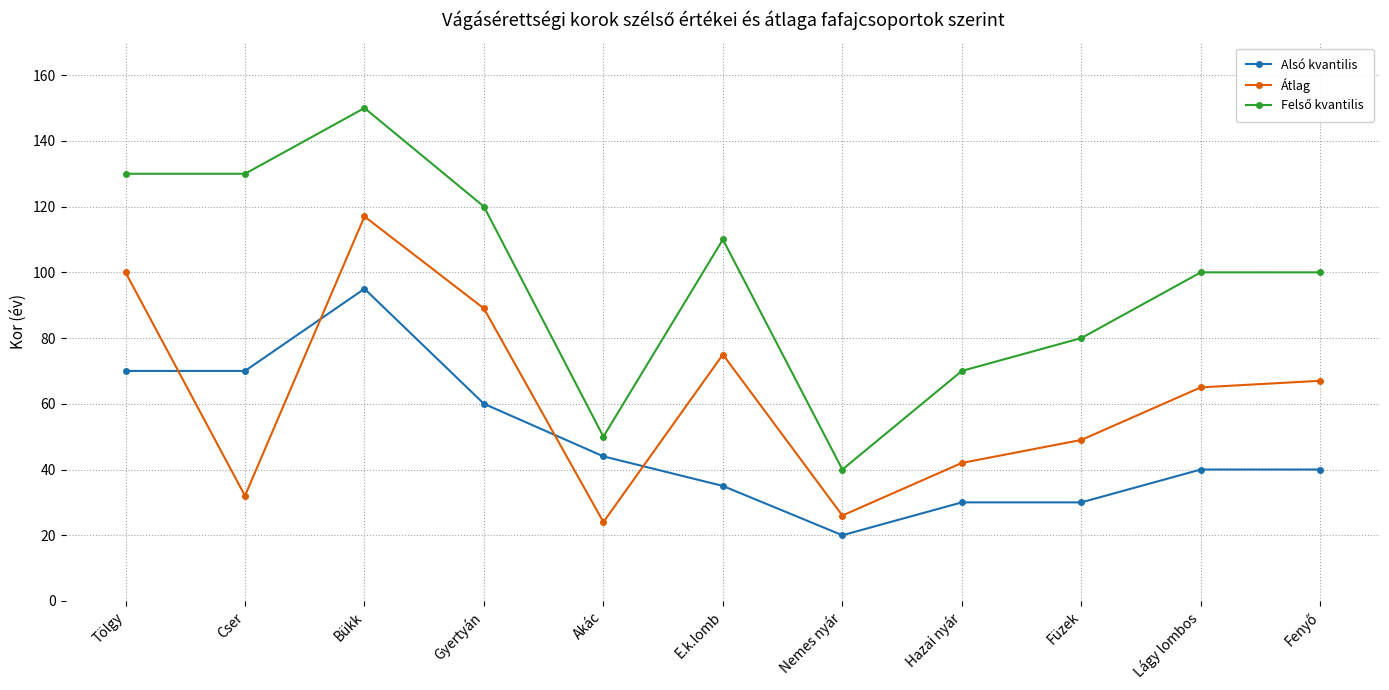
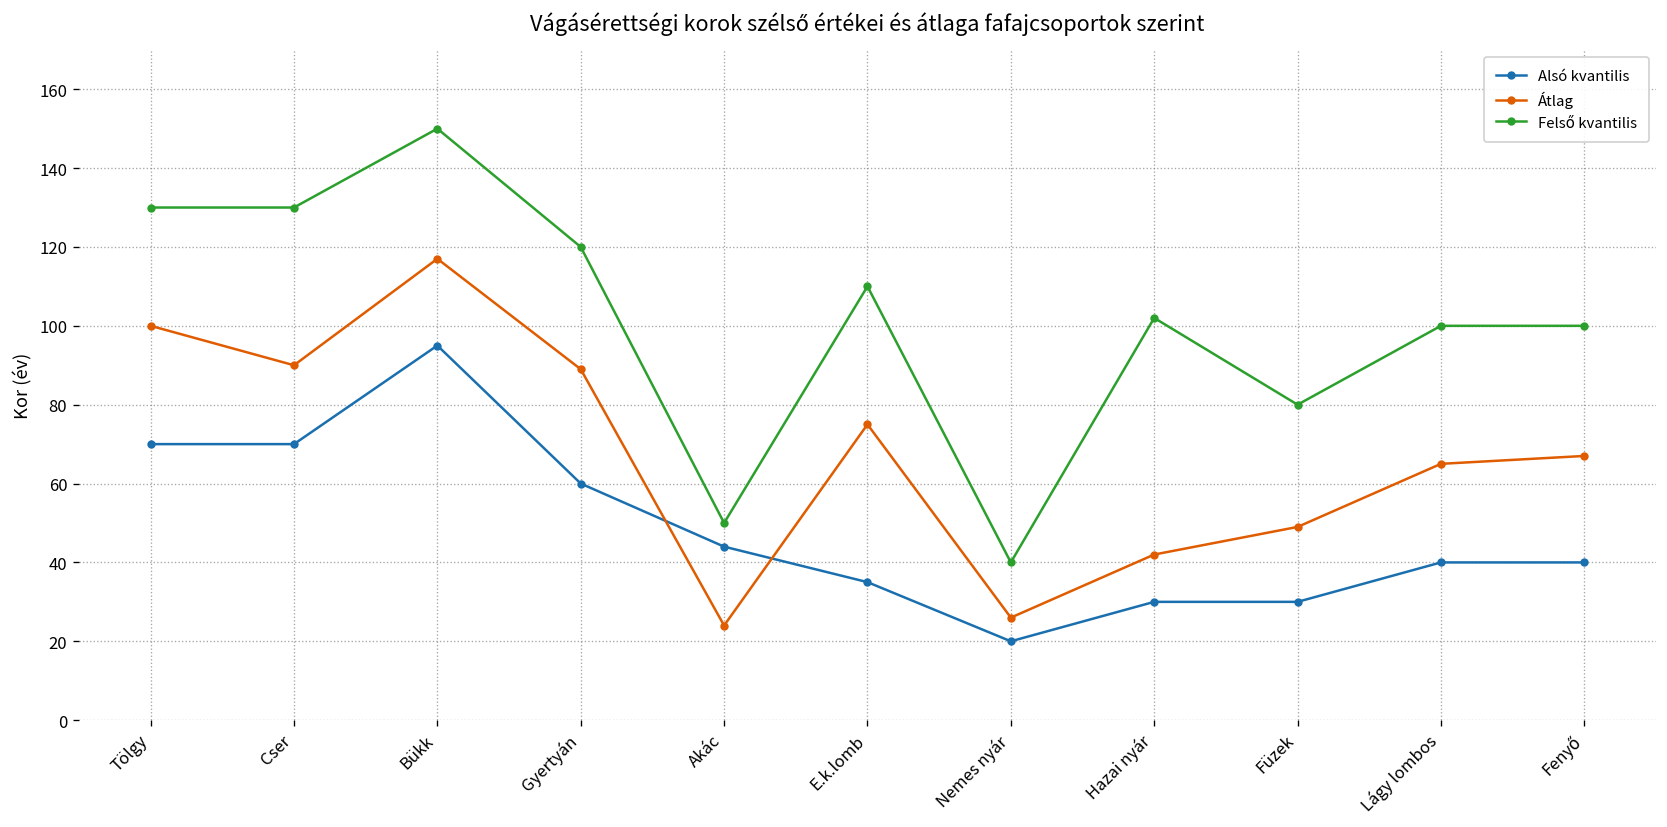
Átlag, Cser: 32 -> 90
Felső kvantilis, Hazai nyár: 70 -> 102
